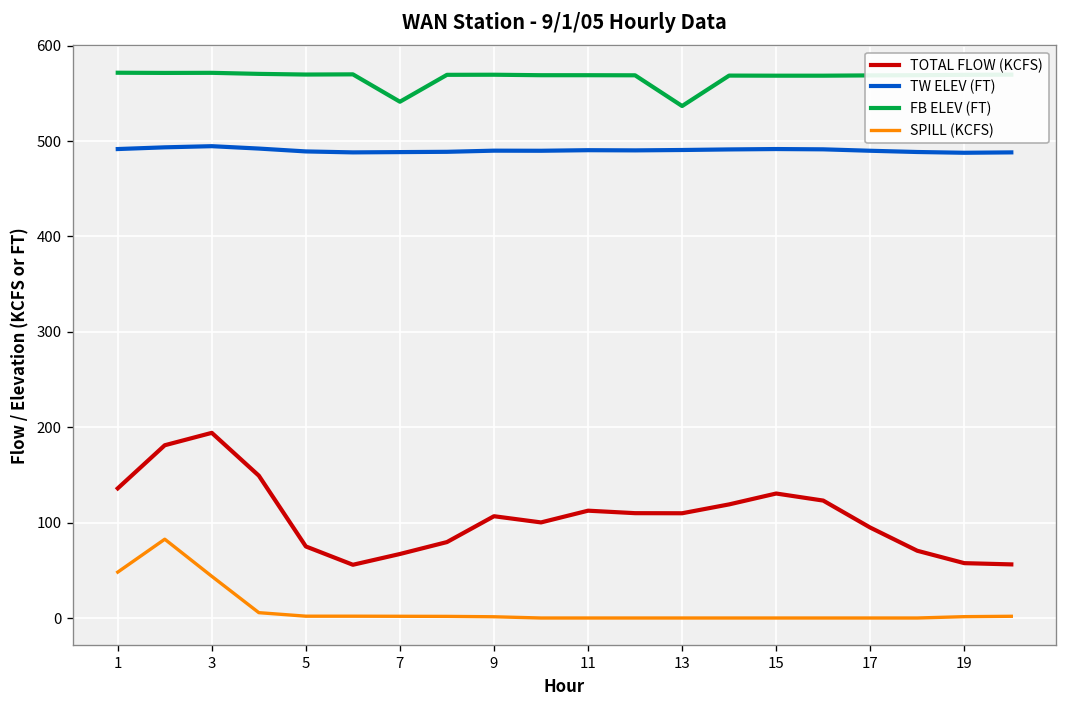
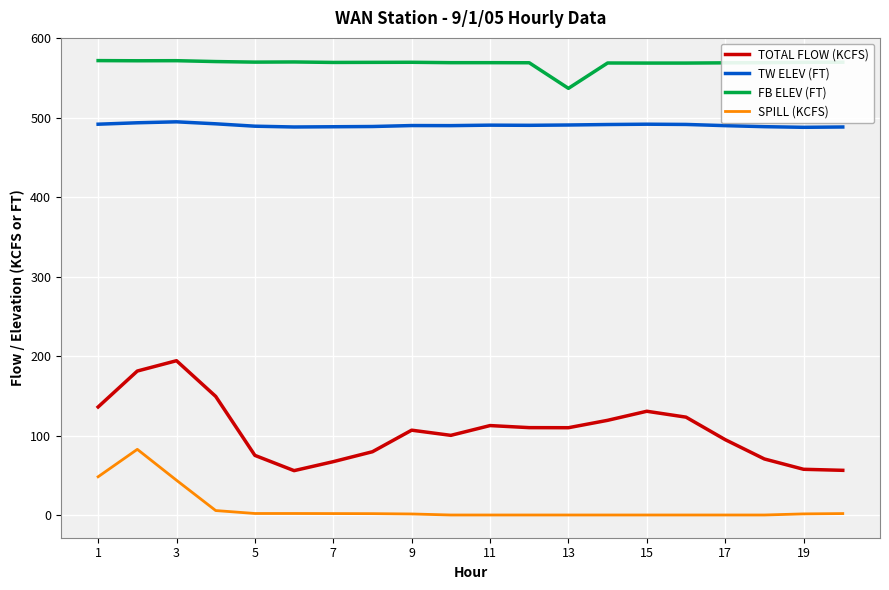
FB ELEV (FT), 7: 540 -> 570
